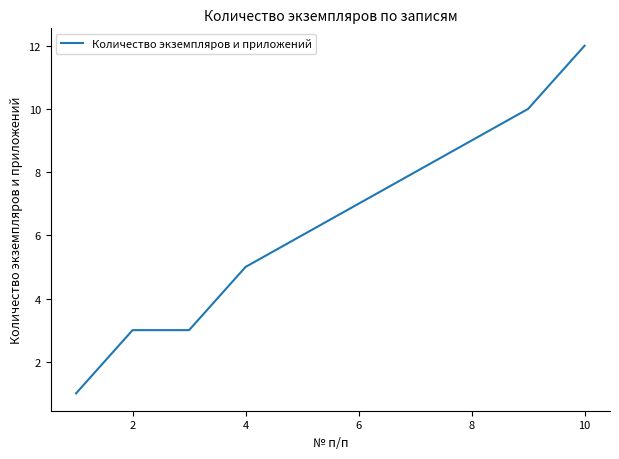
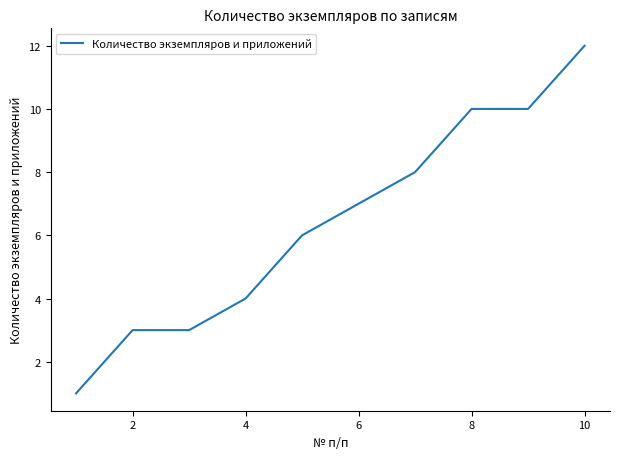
4: 5 -> 4
8: 9 -> 10
